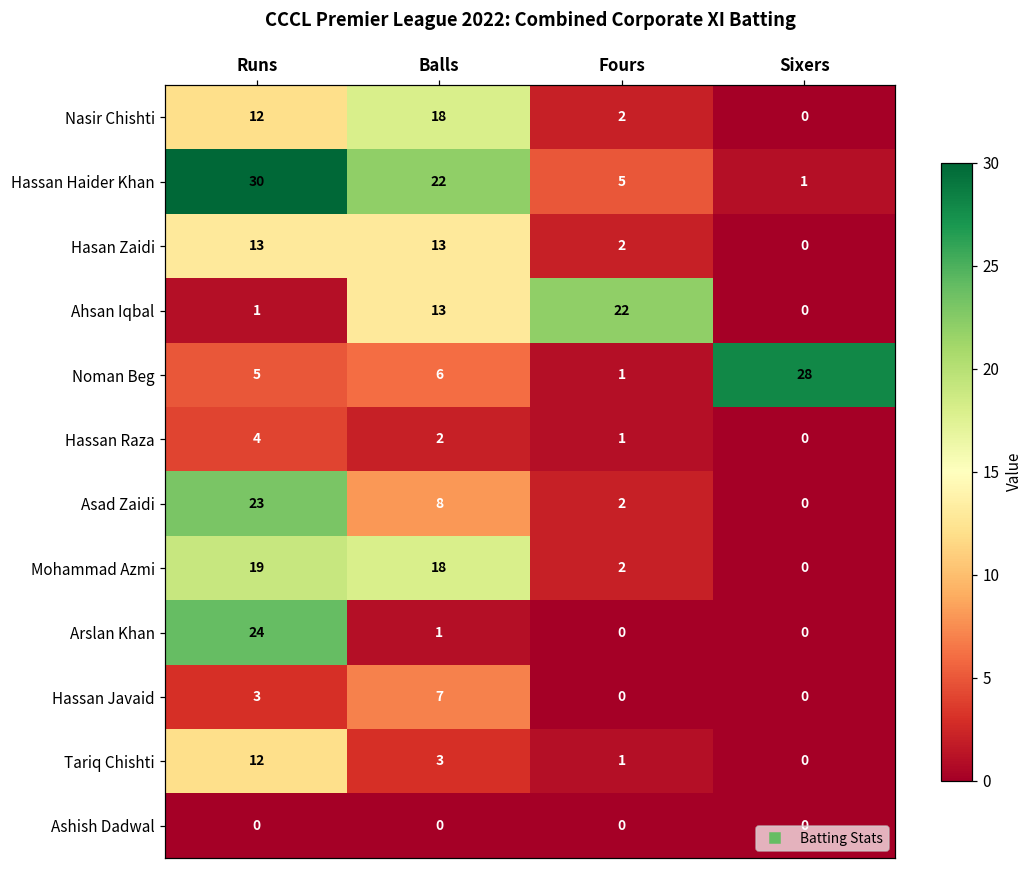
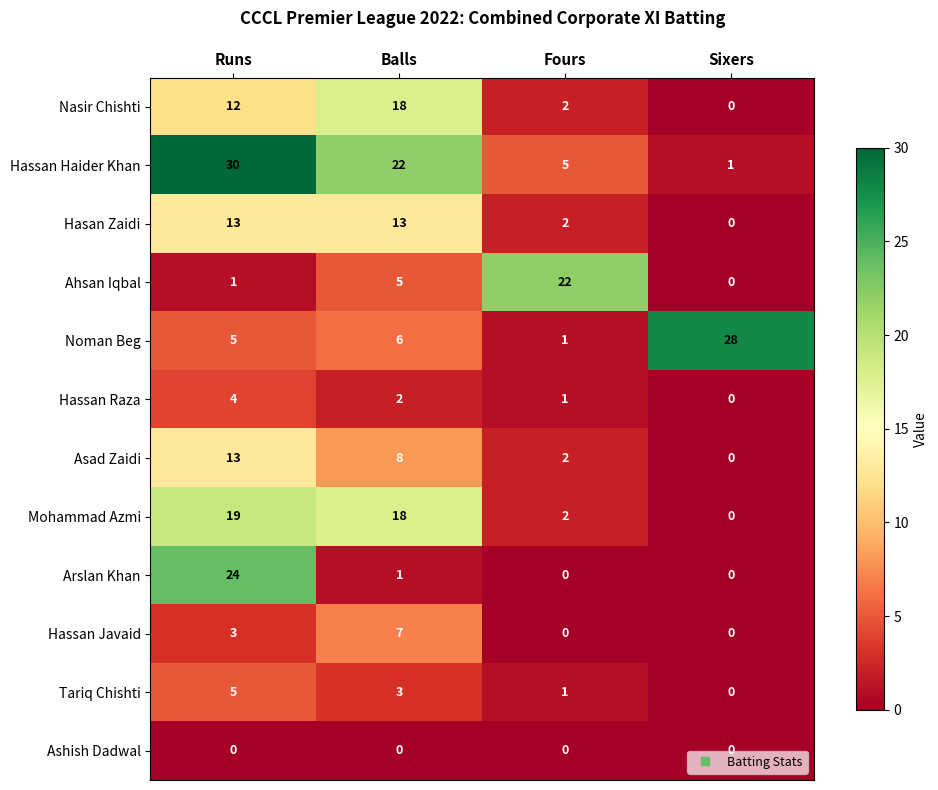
Ahsan Iqbal, Balls: 13 -> 5
Asad Zaidi, Runs: 23 -> 13
Tariq Chishti, Runs: 12 -> 5
